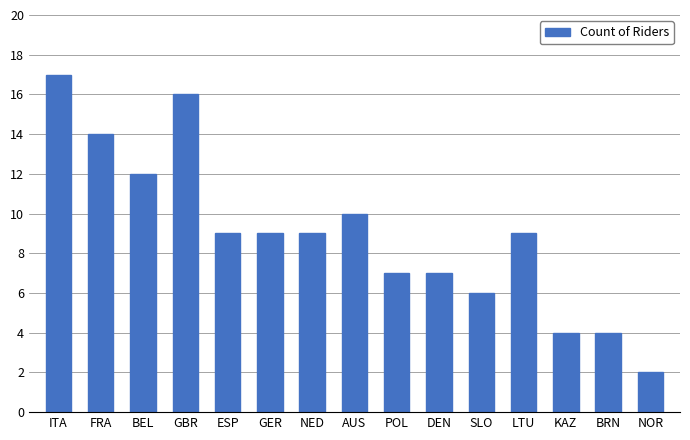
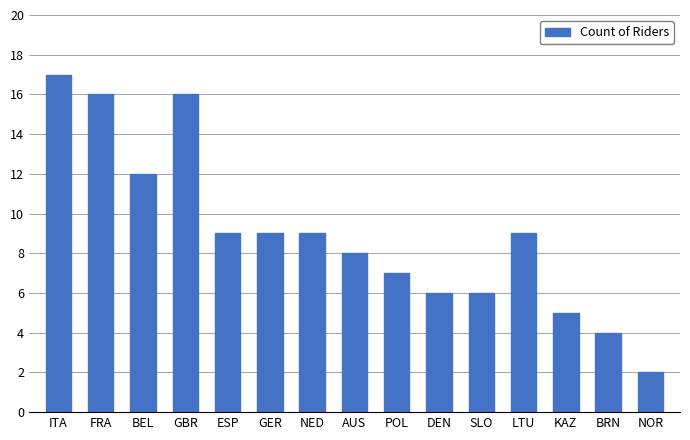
FRA: 14 -> 16
AUS: 10 -> 8
DEN: 7 -> 6
KAZ: 4 -> 5
